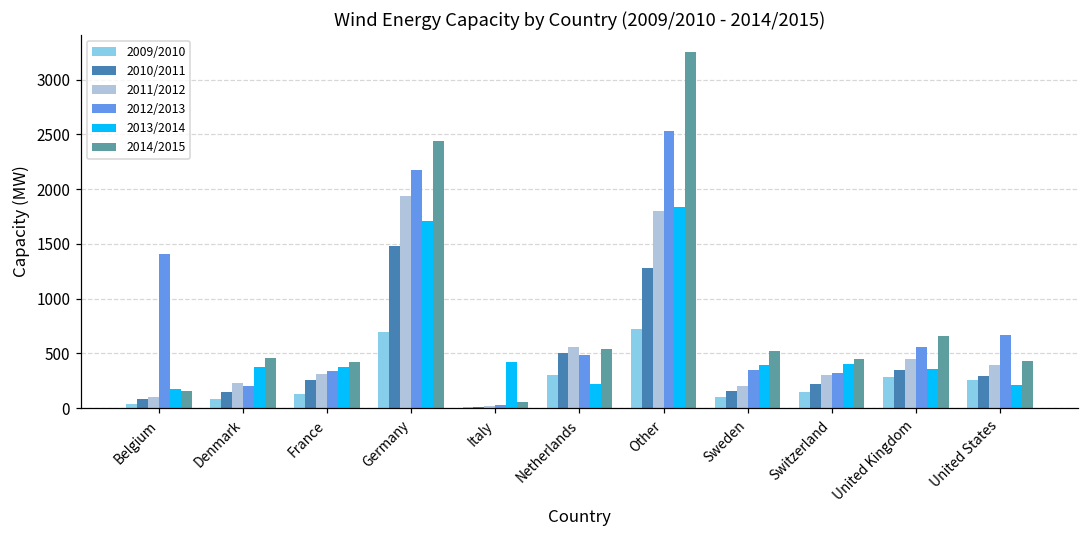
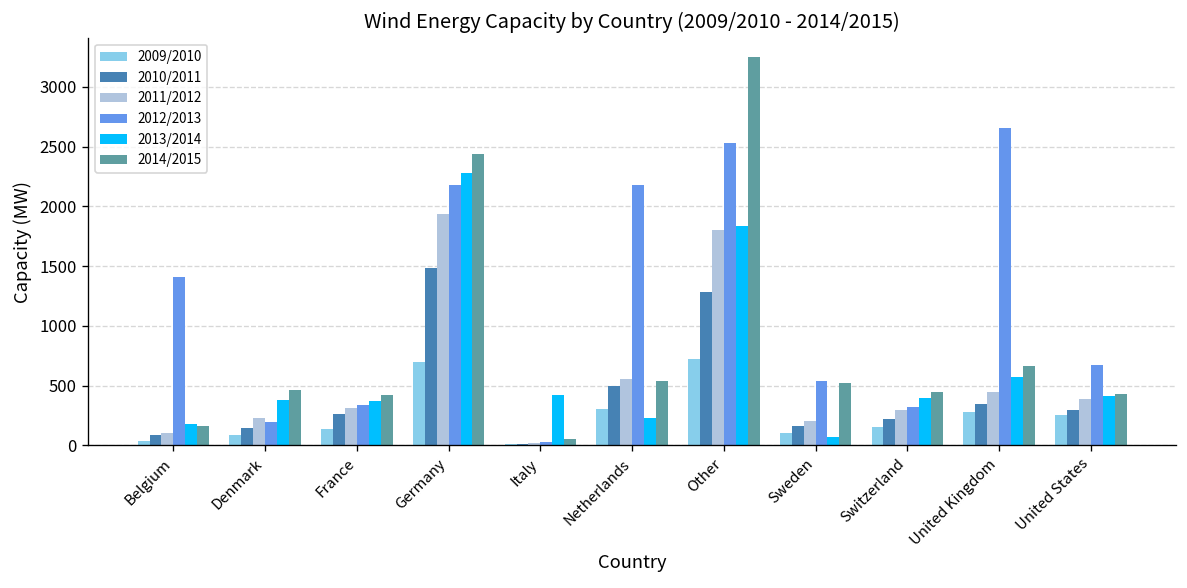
2013/2014, Germany: 1700 -> 2300
2012/2013, Netherlands: 500 -> 2200
2012/2013, Sweden: 300 -> 500
2013/2014, Sweden: 400 -> 100
2012/2013, United Kingdom: 600 -> 2700
2013/2014, United Kingdom: 400 -> 600
2013/2014, United States: 200 -> 400
